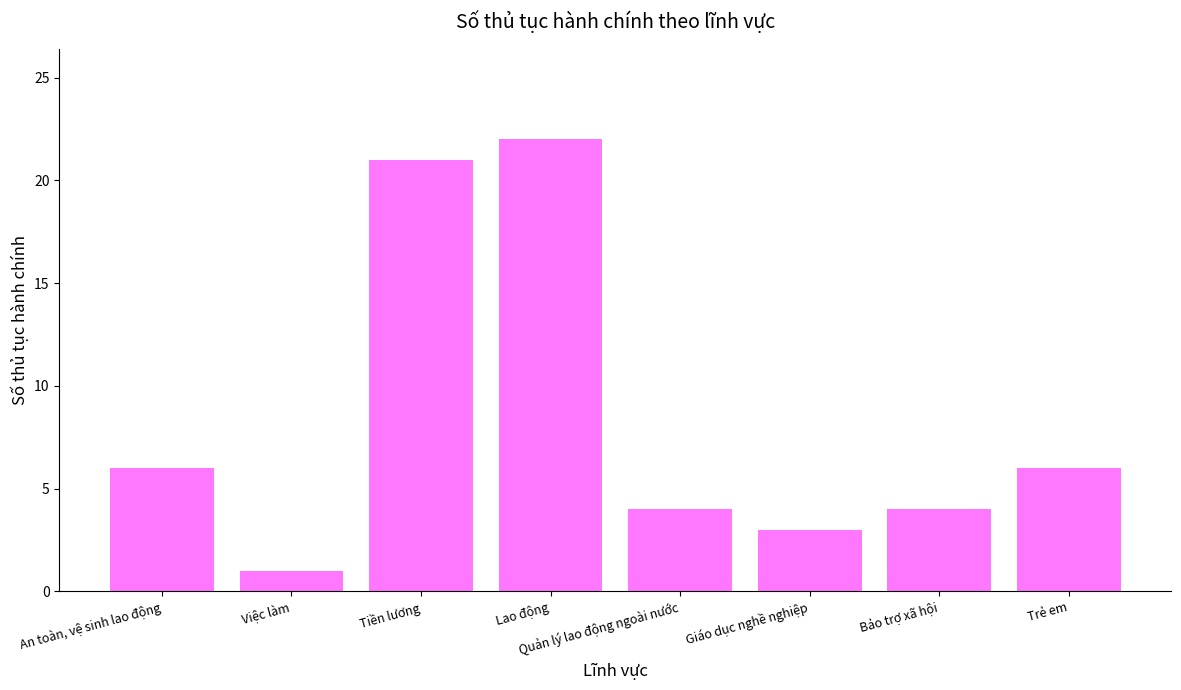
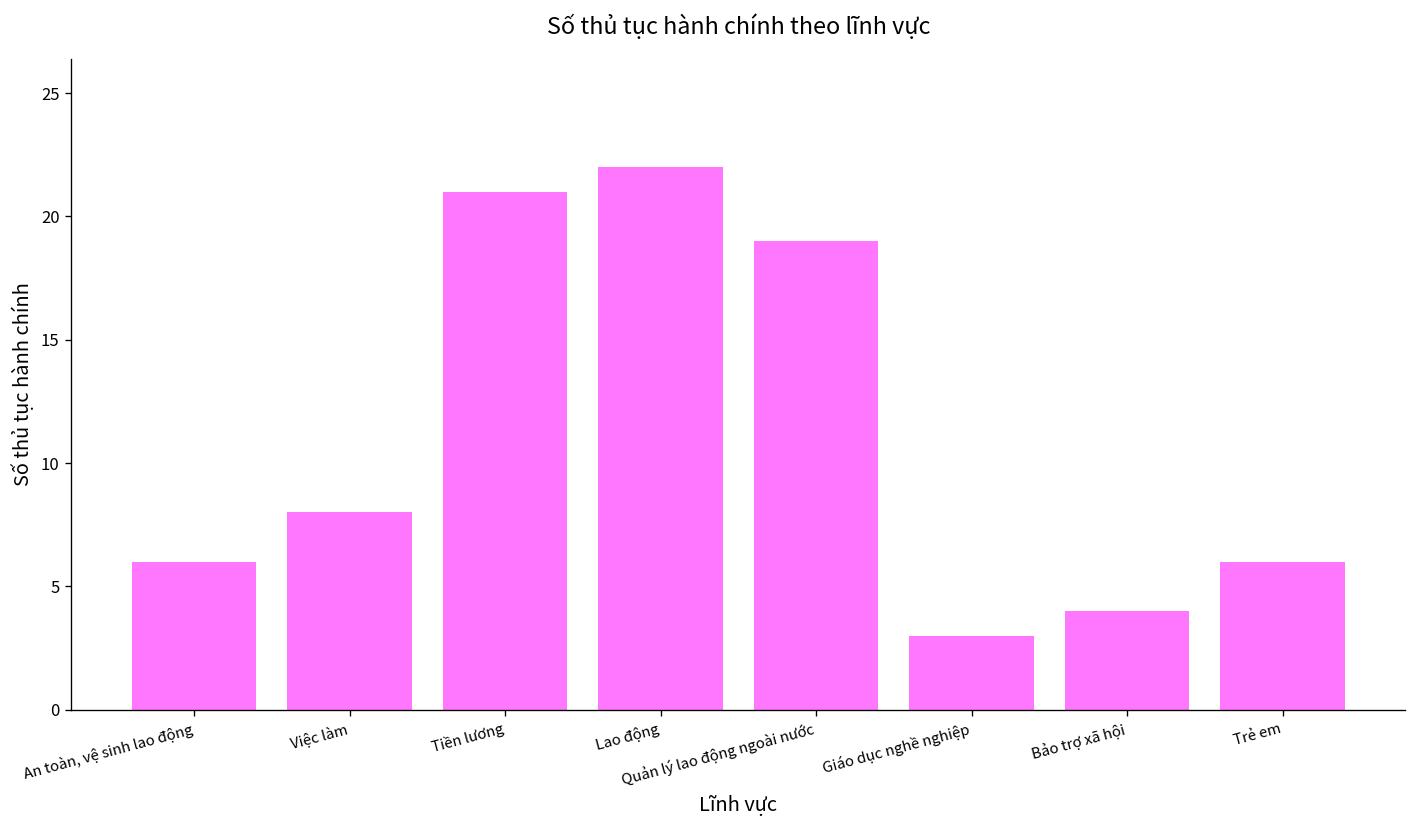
Việc làm: 1 -> 8
Quản lý lao động ngoài nước: 4 -> 19
